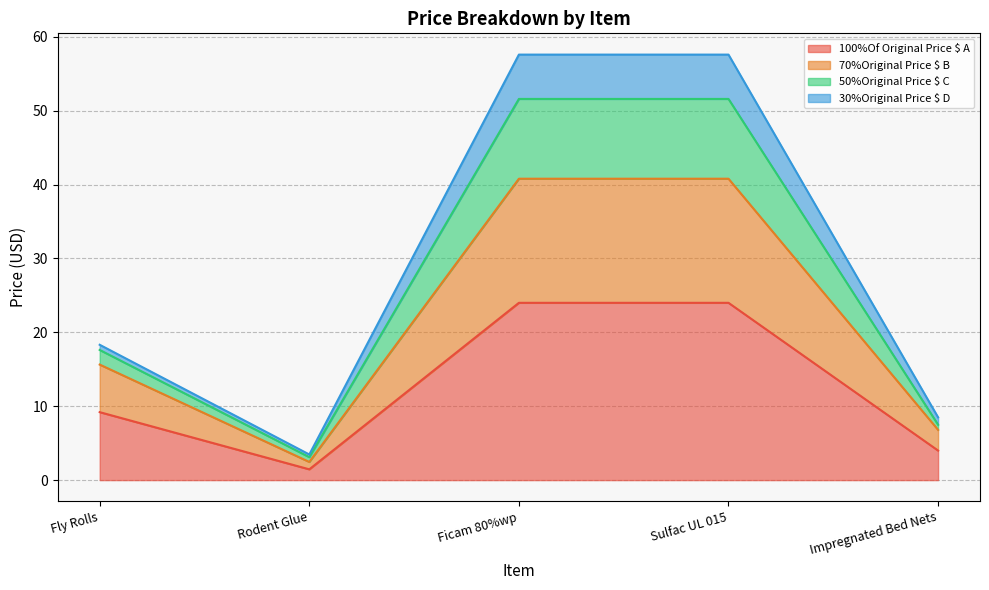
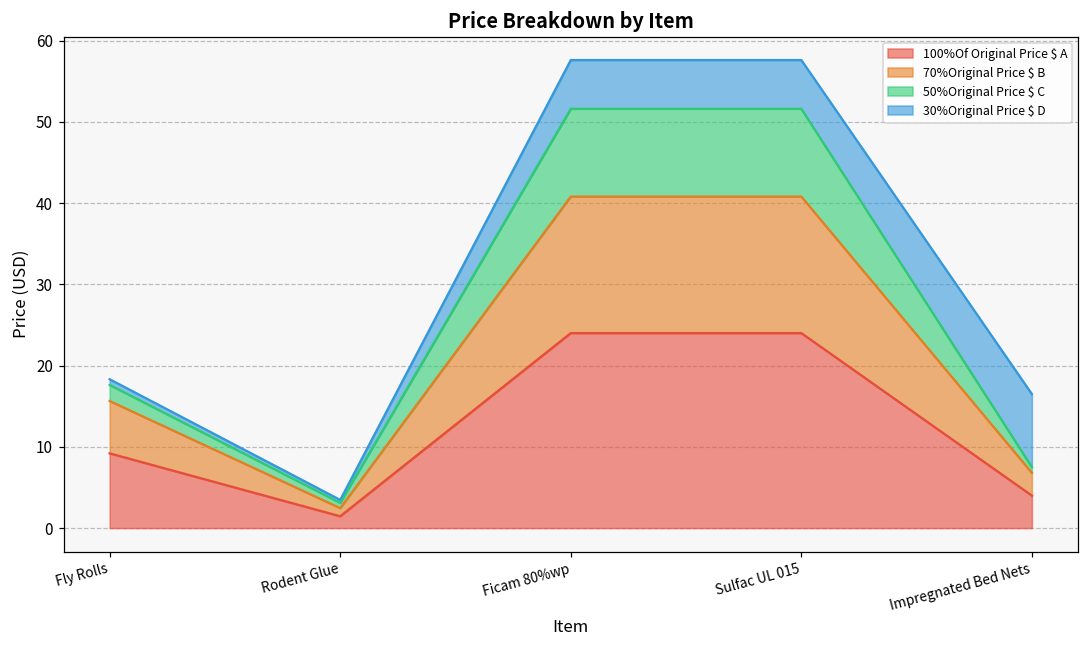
30%Original Price $ D, Impregnated Bed Nets: 1 -> 9
